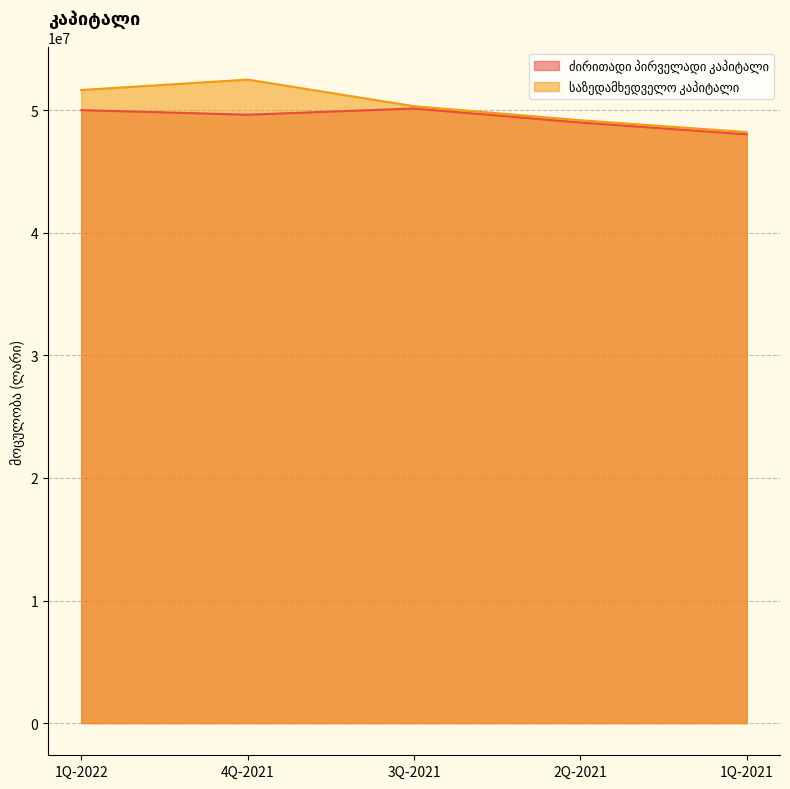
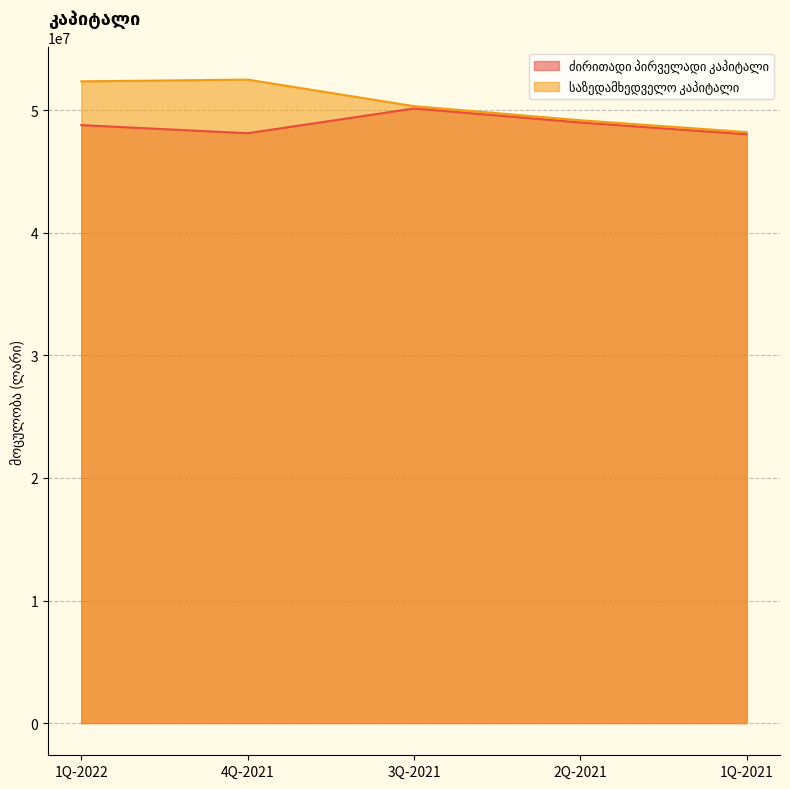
ძირითადი პირველადი კაპიტალი, 1Q-2022: 50000000 -> 48800000
საზედამხედველო კაპიტალი, 1Q-2022: 51600000 -> 52400000
ძირითადი პირველადი კაპიტალი, 4Q-2021: 49600000 -> 48100000
